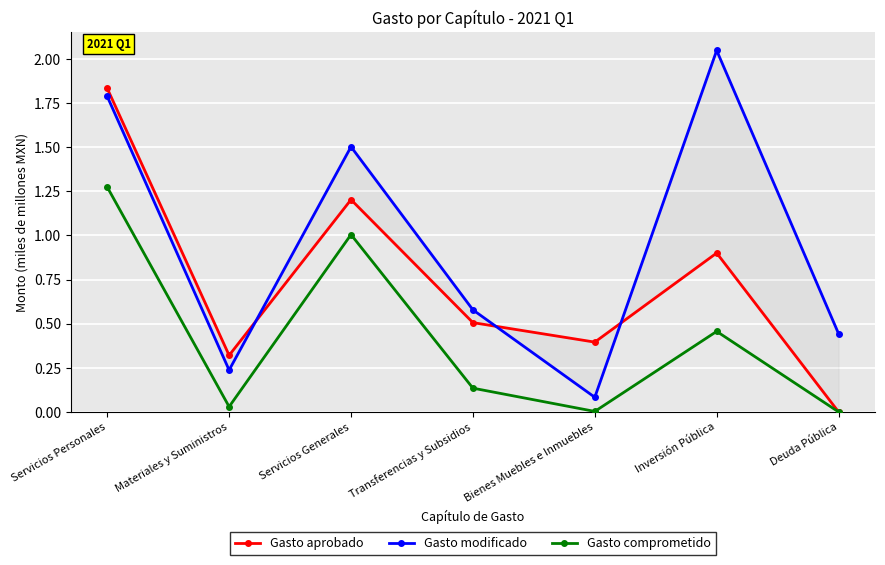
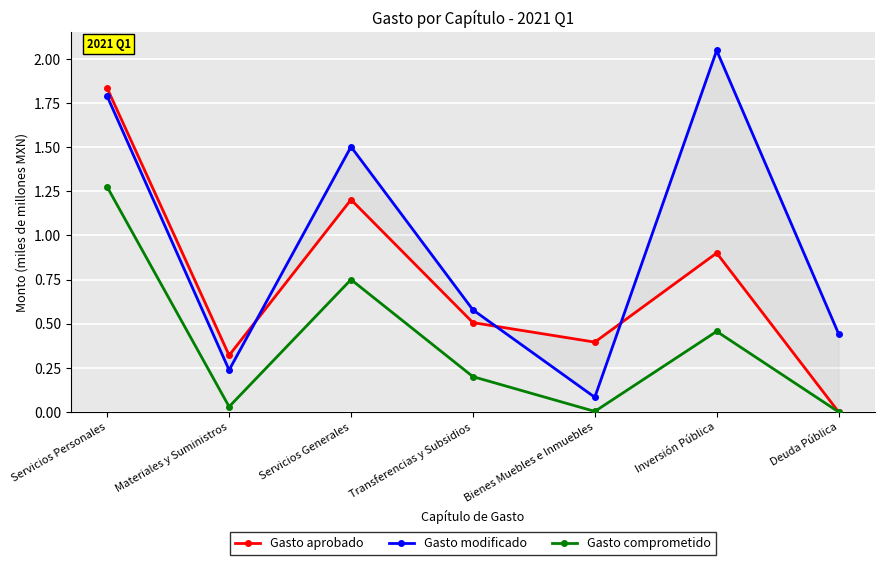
Gasto comprometido, Servicios Generales: 1.00 -> 0.75
Gasto comprometido, Transferencias y Subsidios: 0.13 -> 0.20
